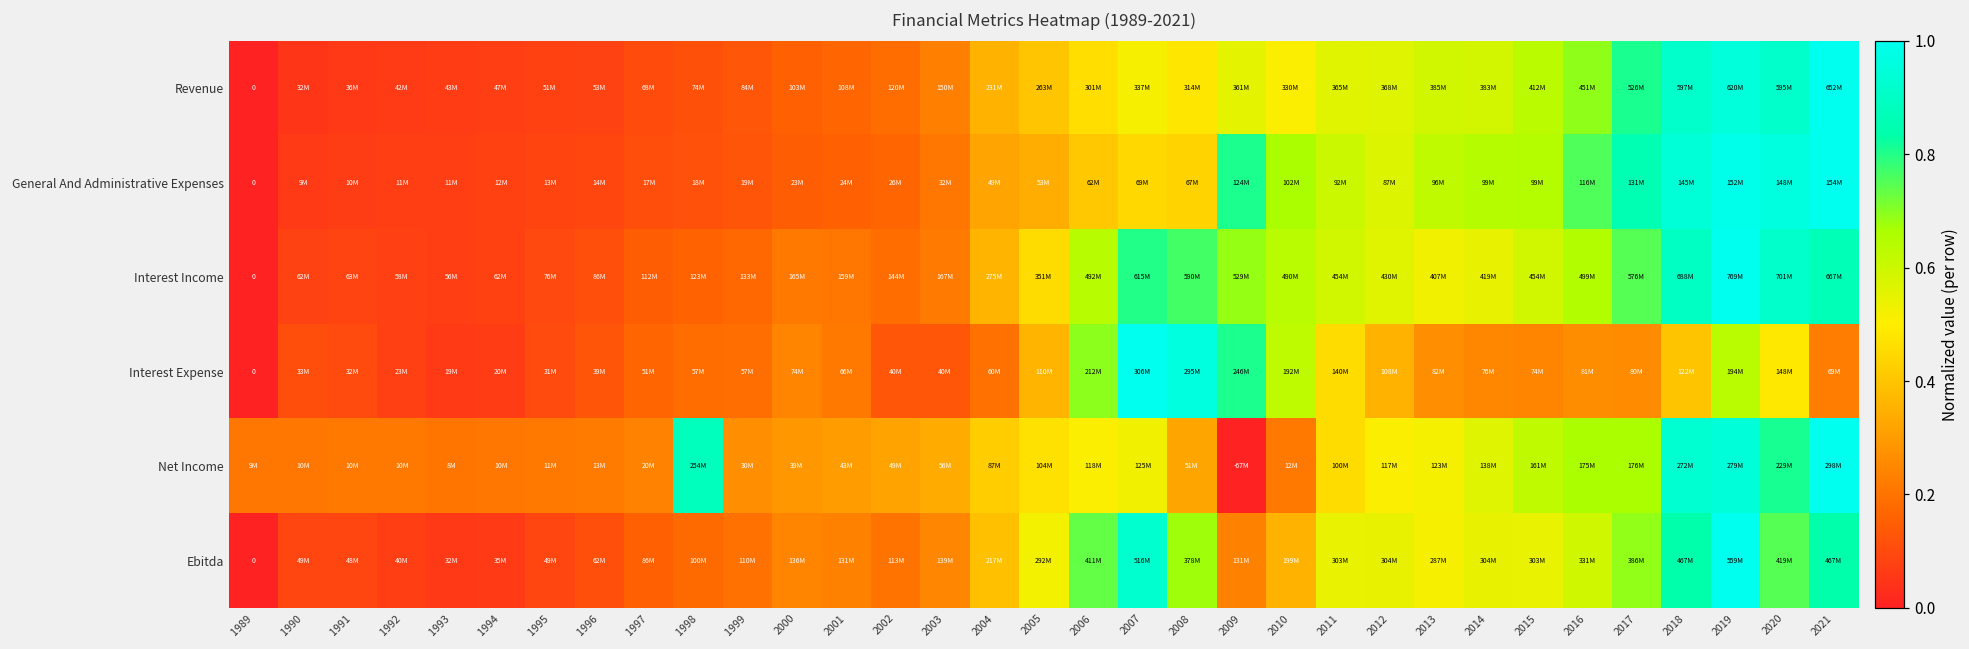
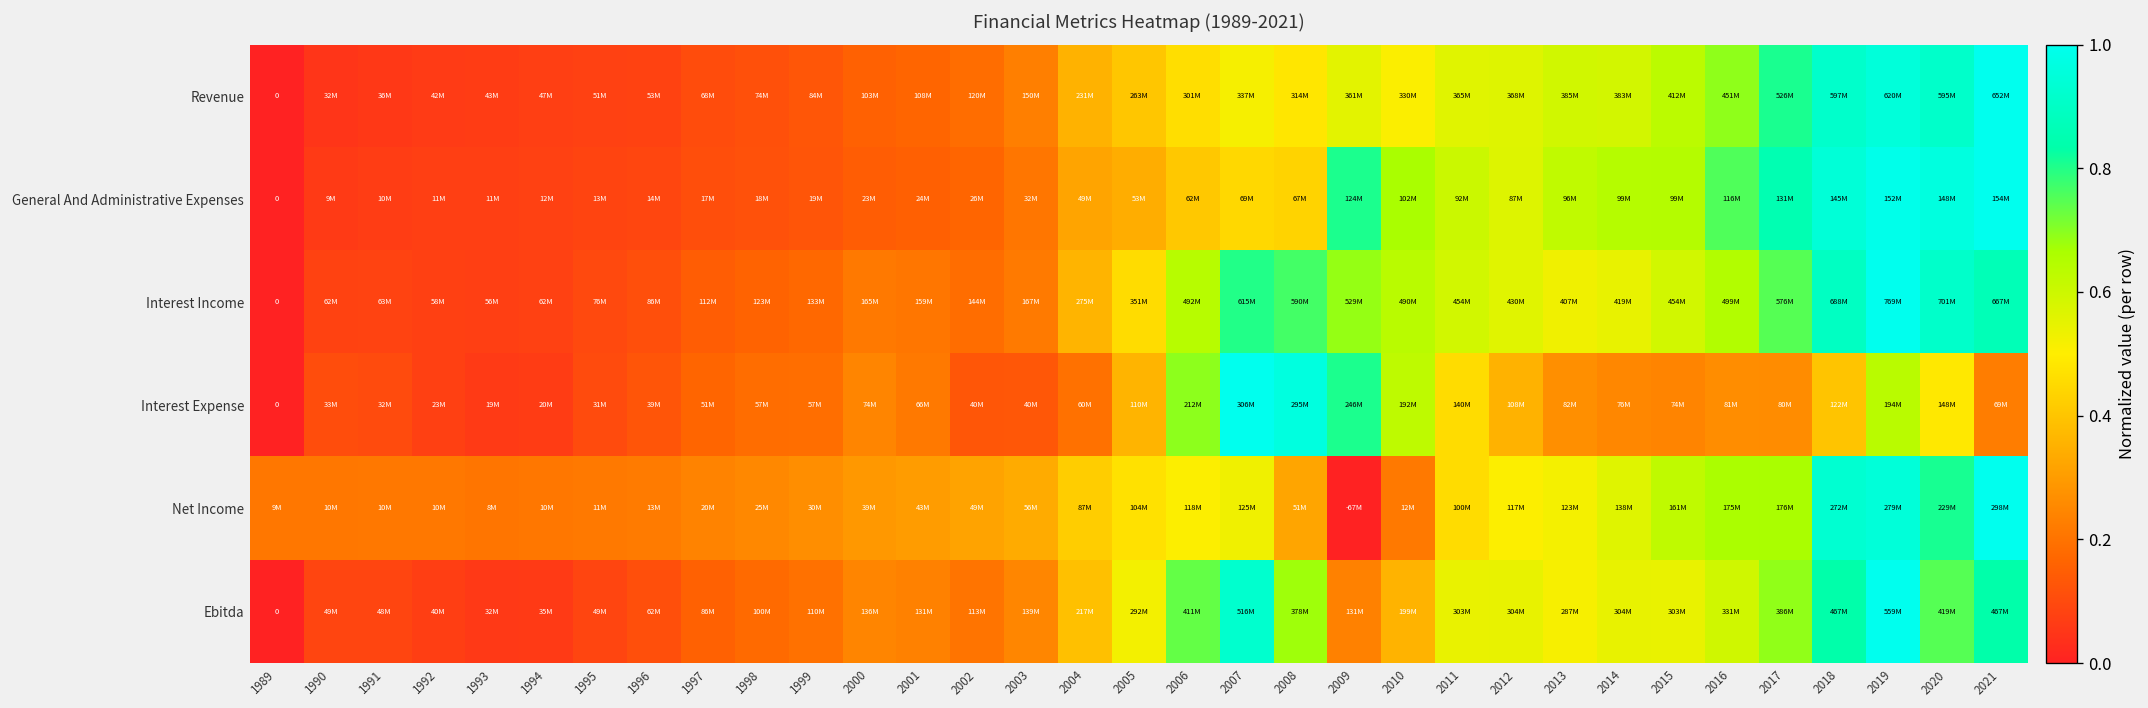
Net Income, 1998: 254M -> 25M
